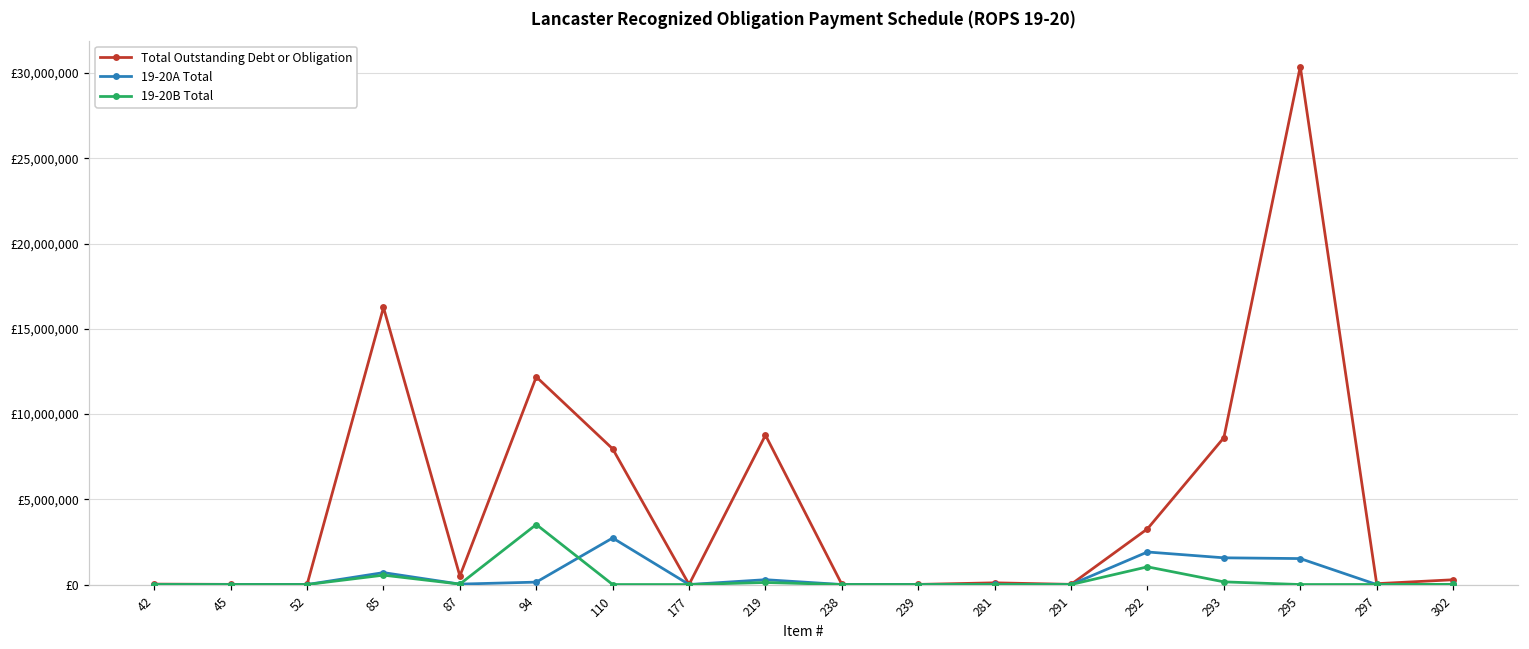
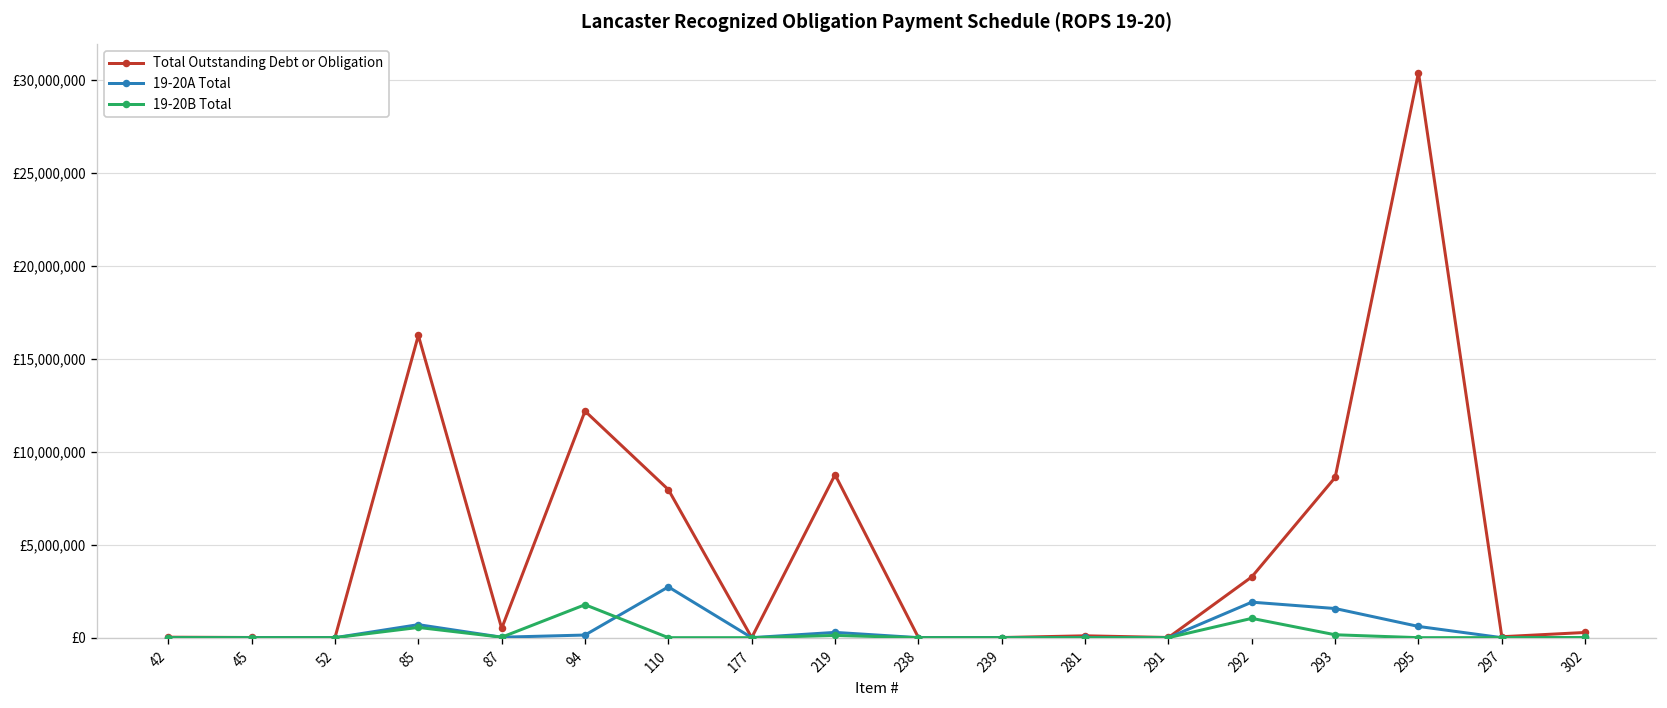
19-20B Total, 94: £3,500,000 -> £1,800,000
19-20A Total, 295: £1,500,000 -> £600,000
